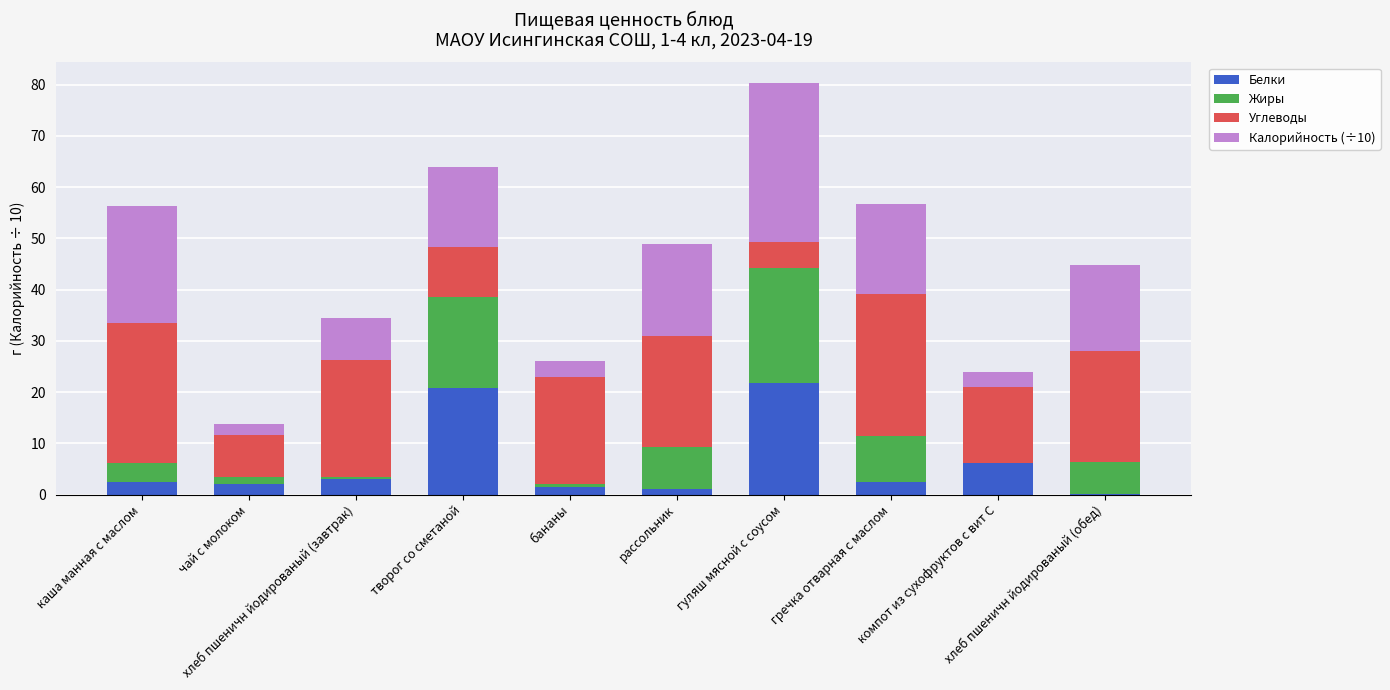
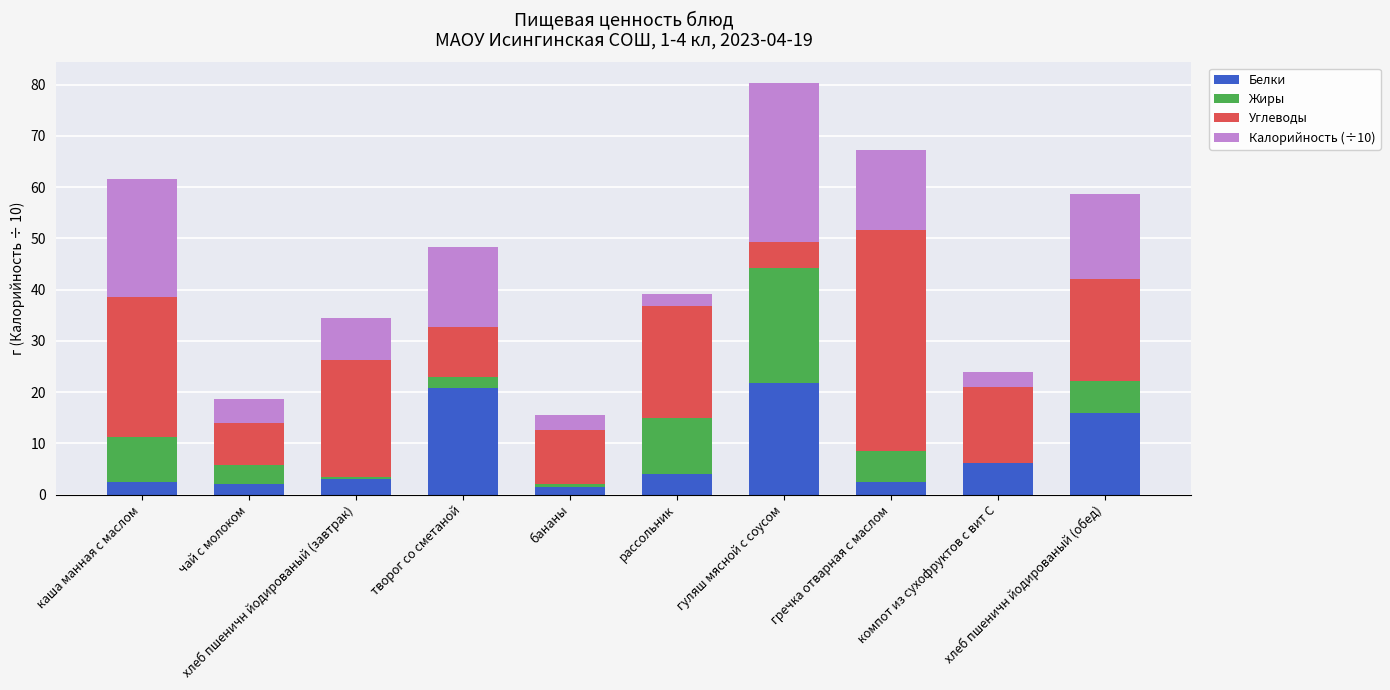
Жиры, каша манная с маслом: 4 -> 9
Жиры, чай с молоком: 1 -> 4
Калорийность (÷10), чай с молоком: 2 -> 5
Жиры, творог со сметаной: 18 -> 2
Углеводы, бананы: 21 -> 11
Белки, рассольник: 1 -> 4
Жиры, рассольник: 8 -> 11
Калорийность (÷10), рассольник: 18 -> 2
Жиры, гречка отварная с маслом: 9 -> 6
Углеводы, гречка отварная с маслом: 28 -> 43
Калорийность (÷10), гречка отварная с маслом: 18 -> 16
Белки, хлеб пшеничн йодированый (обед): 0 -> 16
Углеводы, хлеб пшеничн йодированый (обед): 22 -> 20
